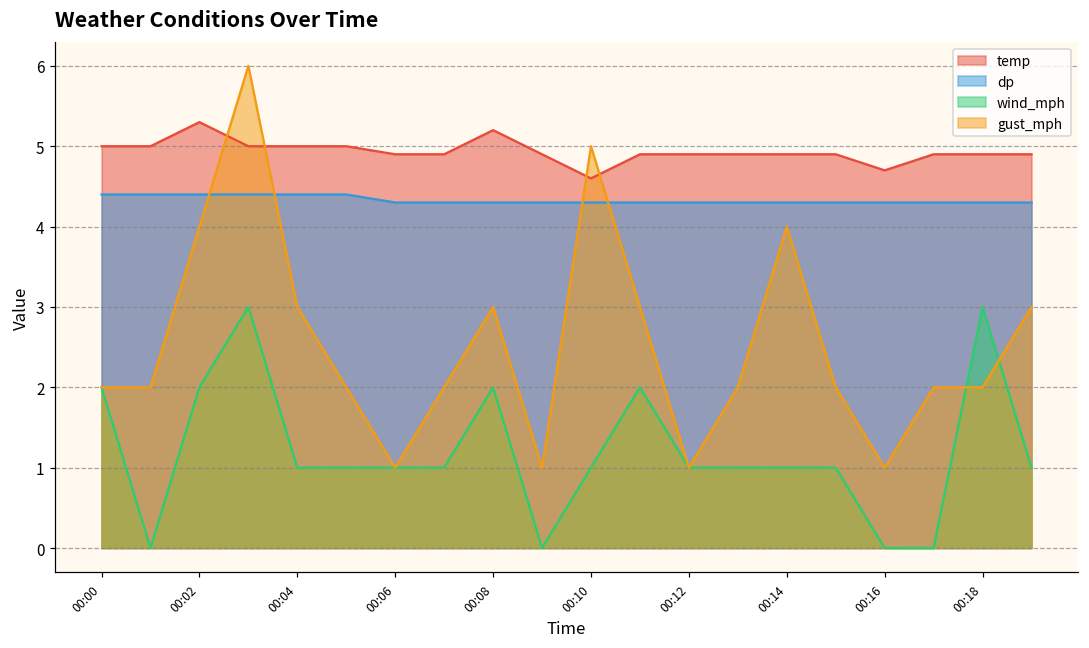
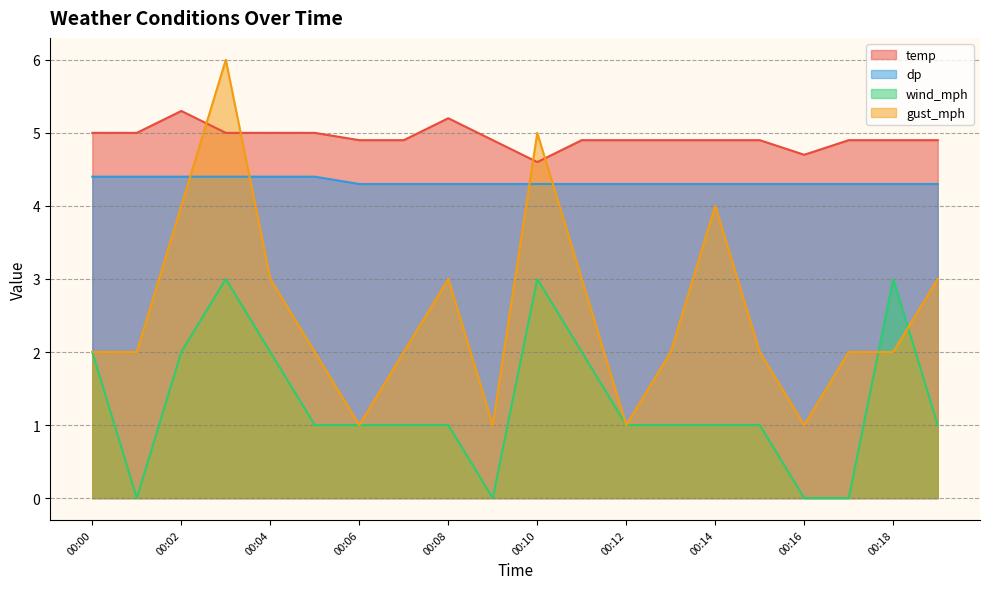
wind_mph, 00:04: 1 -> 2
wind_mph, 00:08: 2 -> 1
wind_mph, 00:10: 1 -> 3
